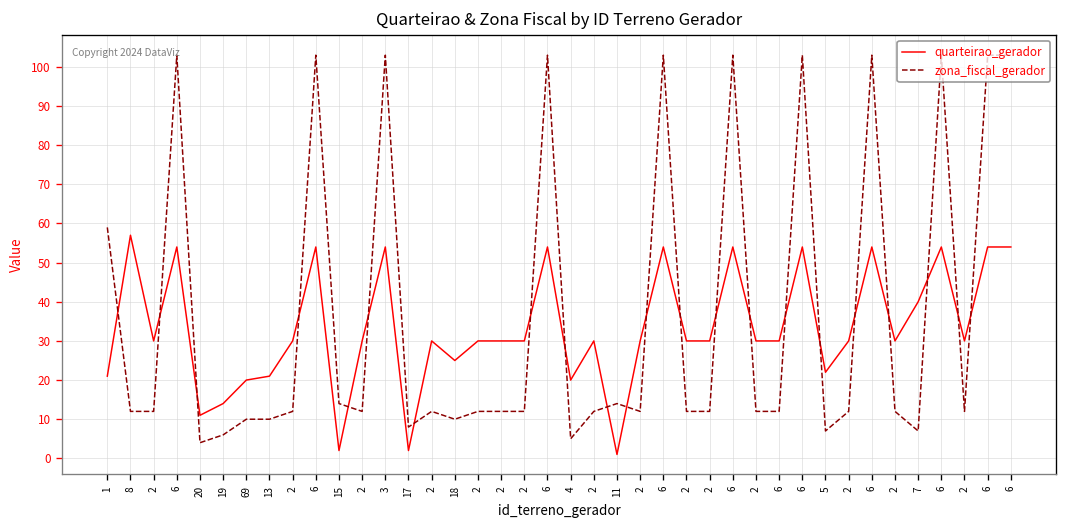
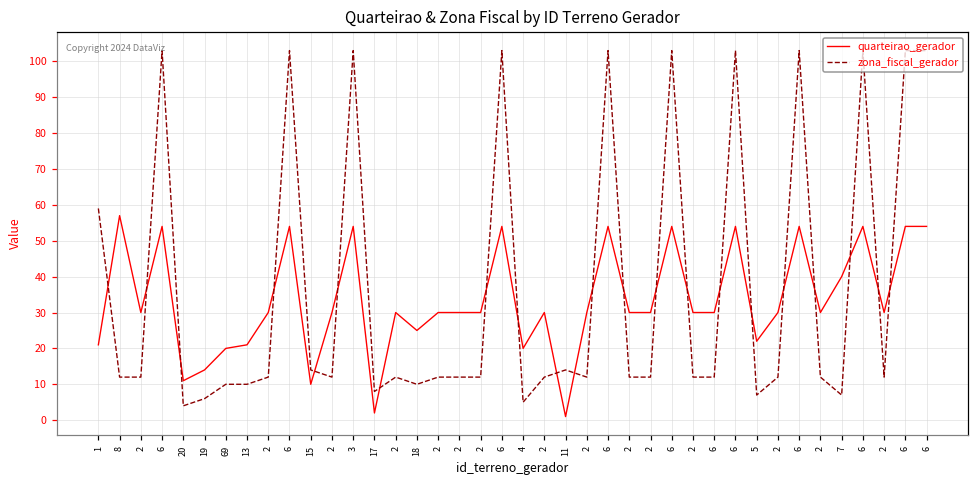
quarteirao_gerador, 15: 2 -> 10
